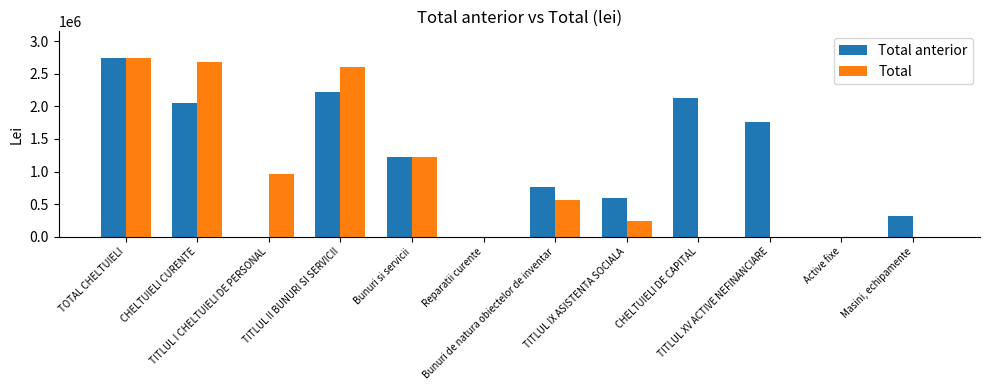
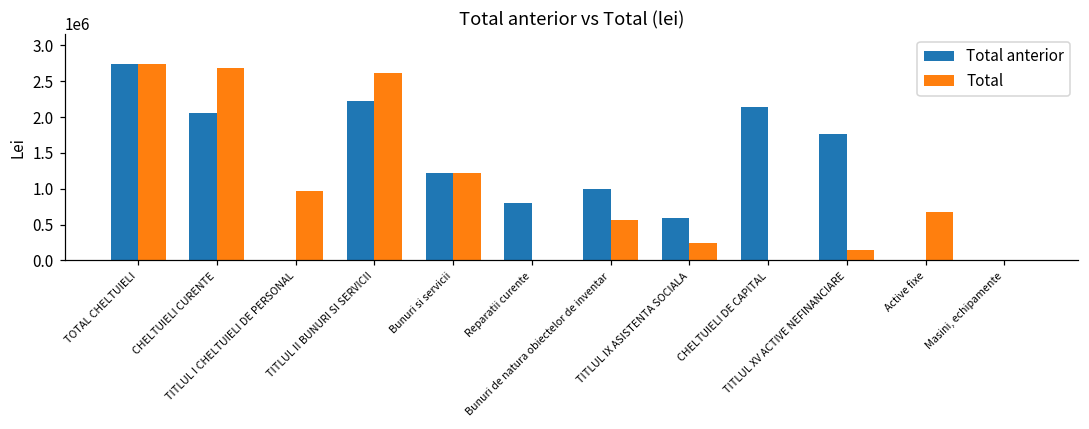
Total anterior, Reparatii curente: 0 -> 800000
Total anterior, Bunuri de natura obiectelor de inventar: 800000 -> 1000000
Total, TITLUL XV ACTIVE NEFINANCIARE: 0 -> 200000
Total, Active fixe: 0 -> 700000
Total anterior, Masini, echipamente: 300000 -> 0
